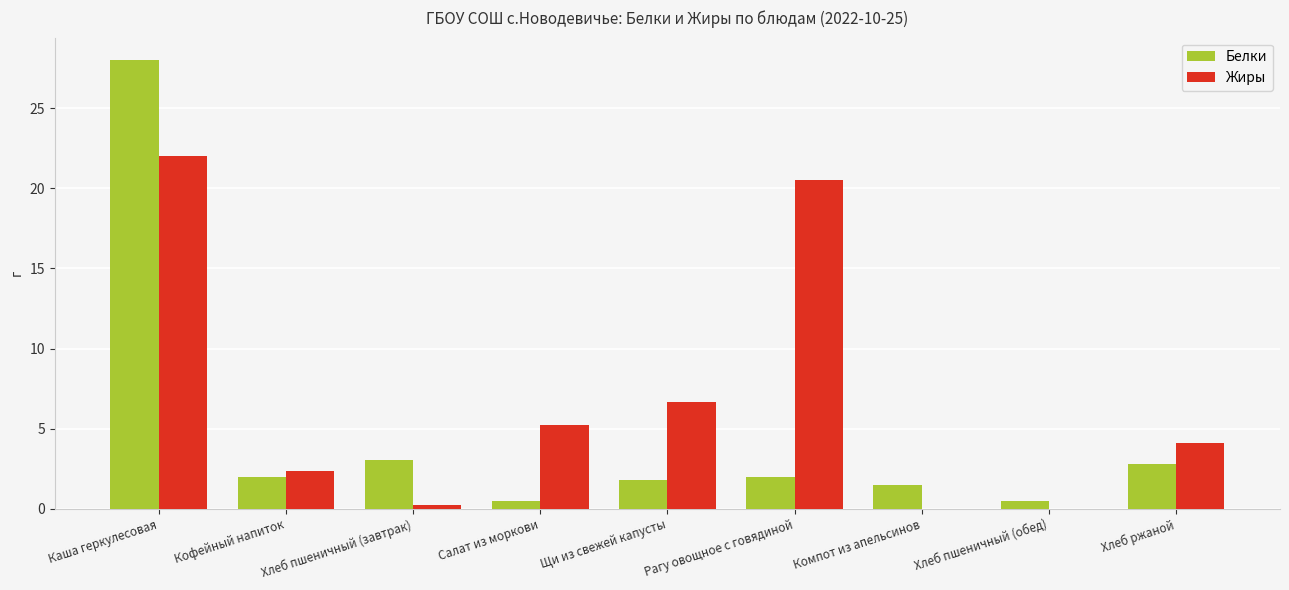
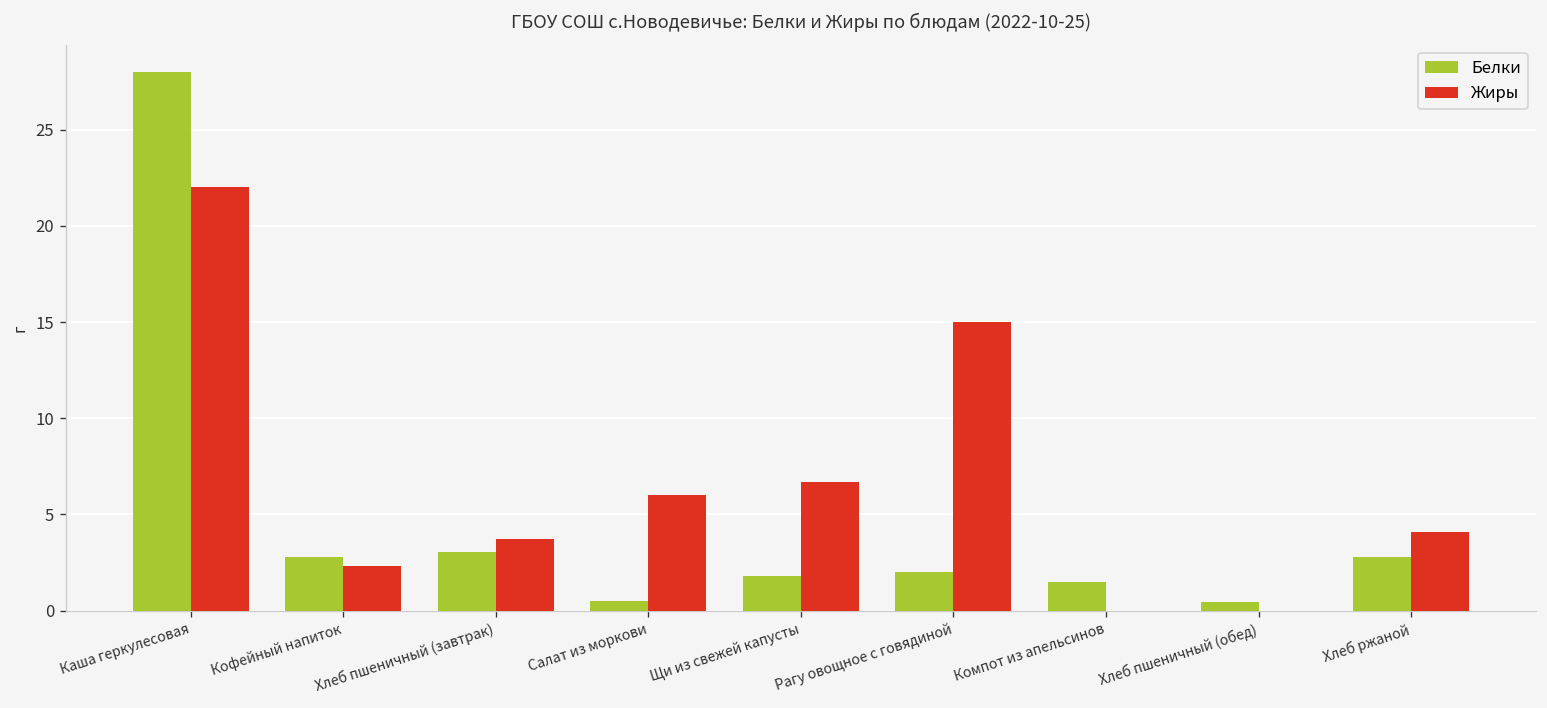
Белки, Кофейный напиток: 2.0 -> 2.8
Жиры, Хлеб пшеничный (завтрак): 0.2 -> 3.7
Жиры, Салат из моркови: 5.2 -> 6.0
Жиры, Рагу овощное с говядиной: 20.5 -> 15.0
